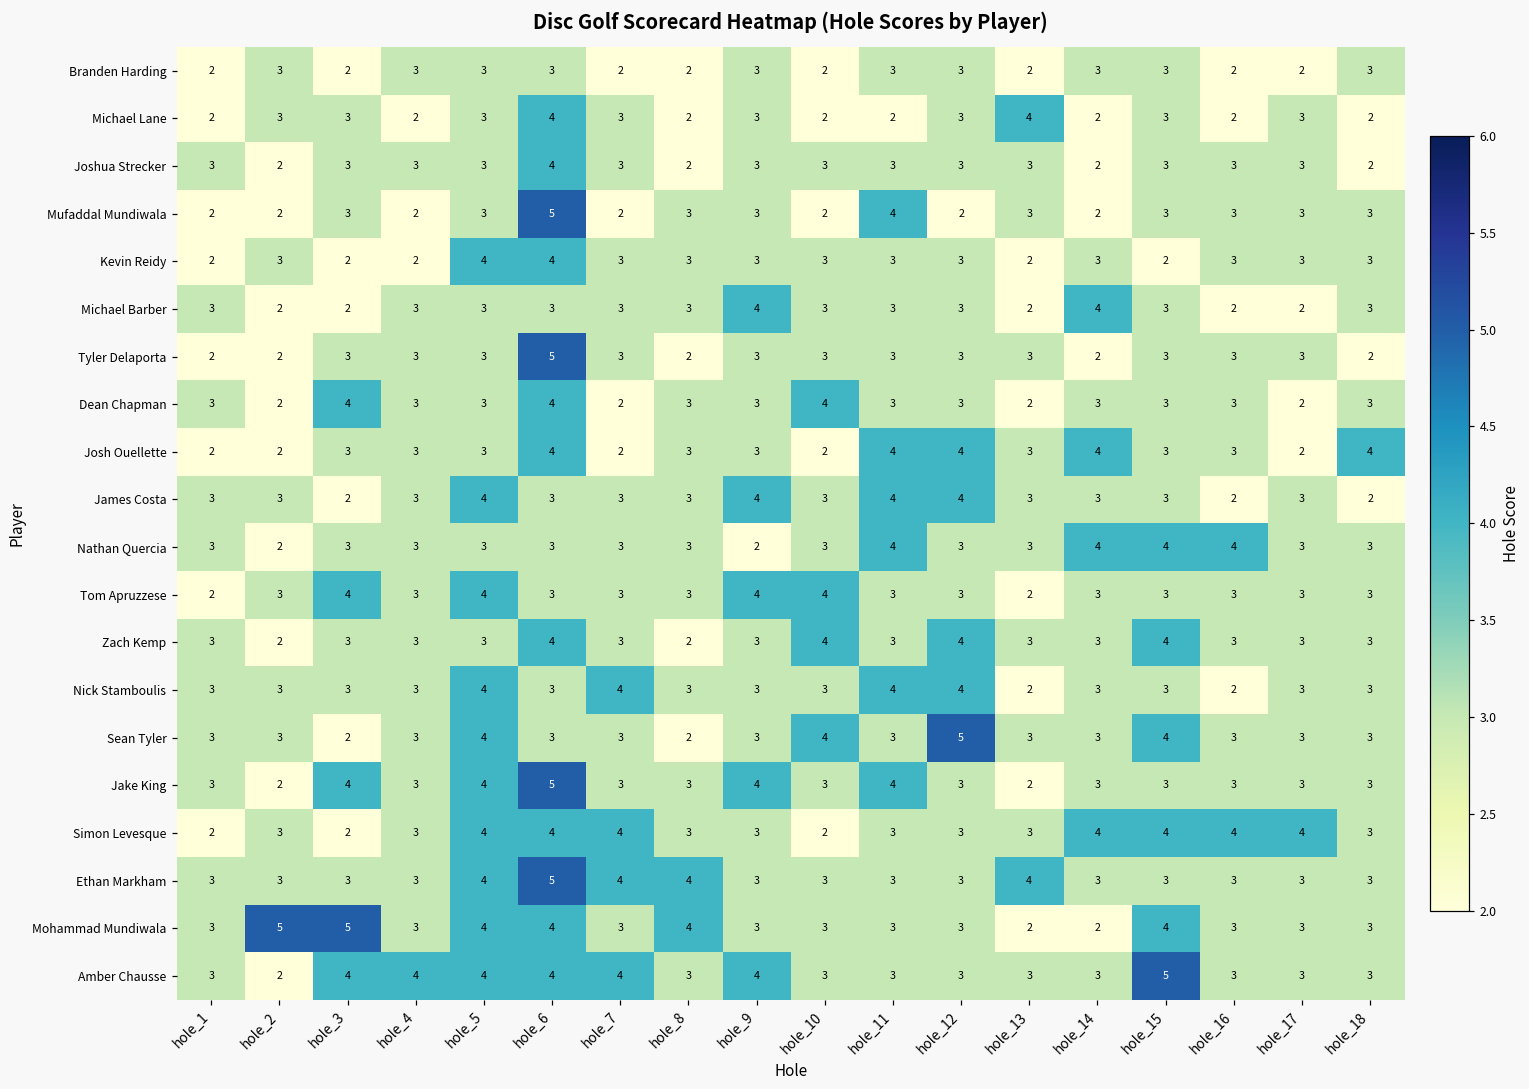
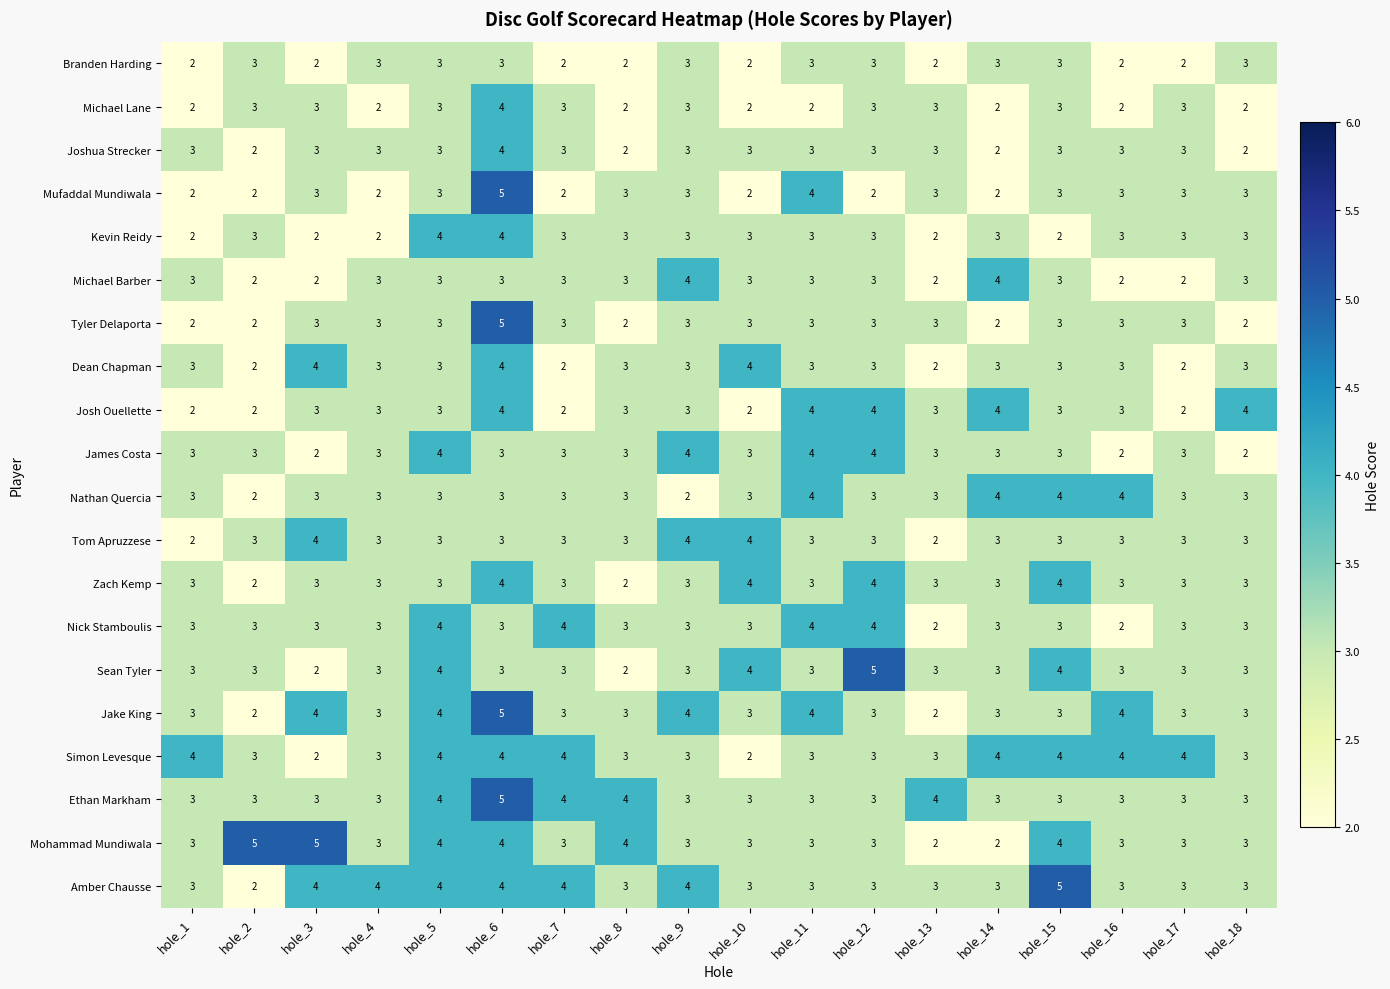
Michael Lane, hole_13: 4 -> 3
Tom Apruzzese, hole_5: 4 -> 3
Jake King, hole_16: 3 -> 4
Simon Levesque, hole_1: 2 -> 4
